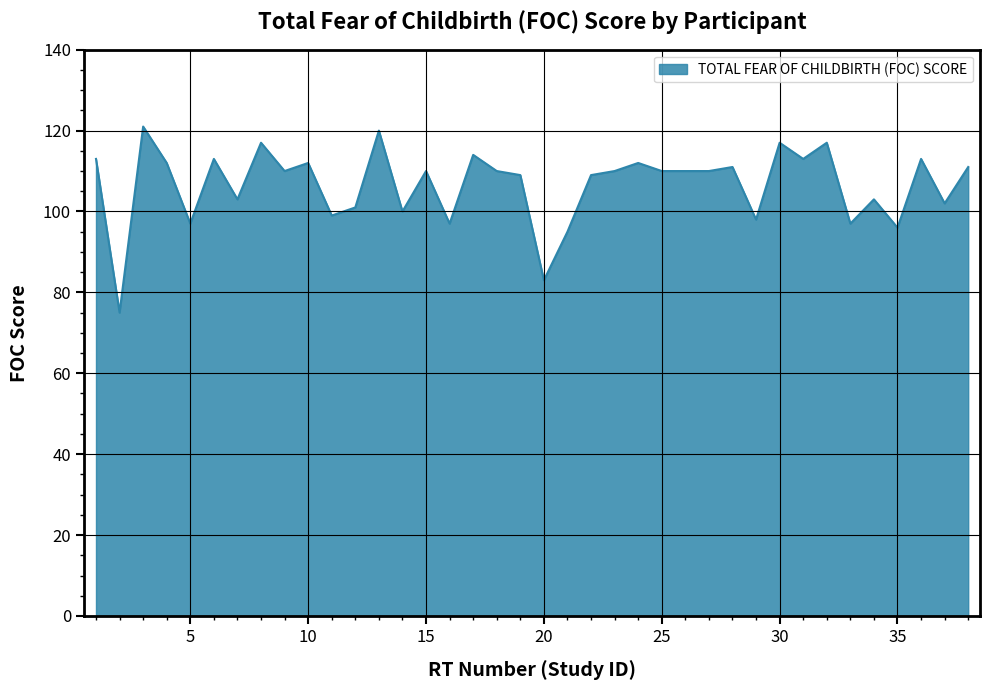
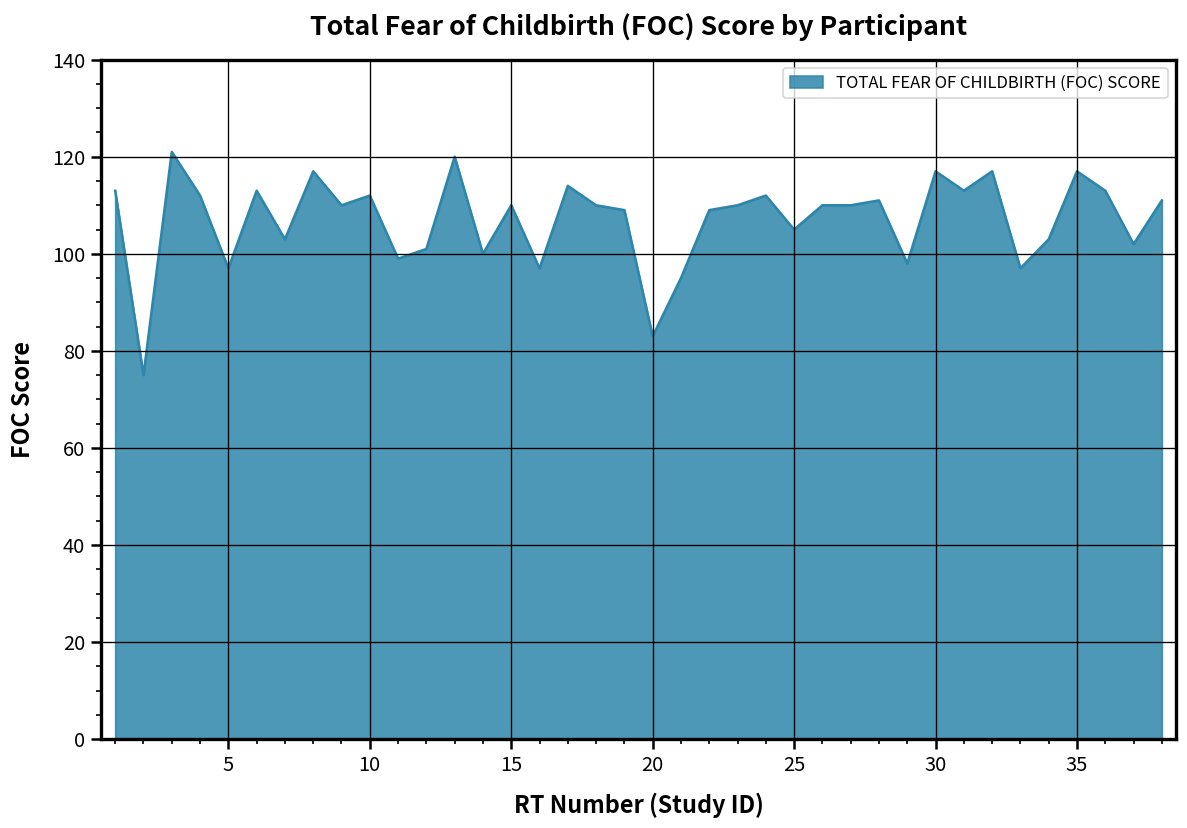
25: 110 -> 105
35: 96 -> 117
